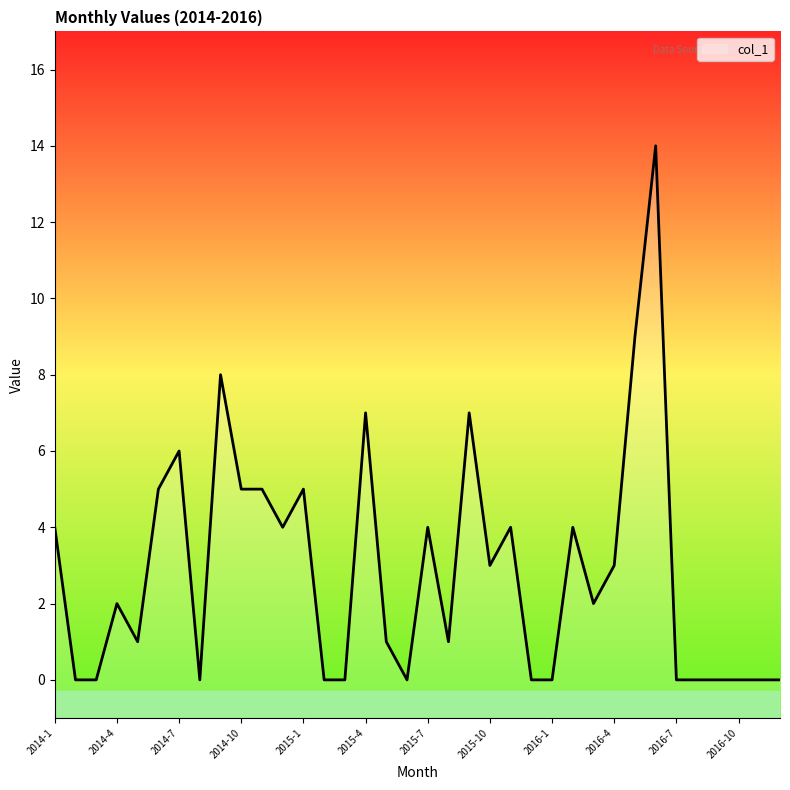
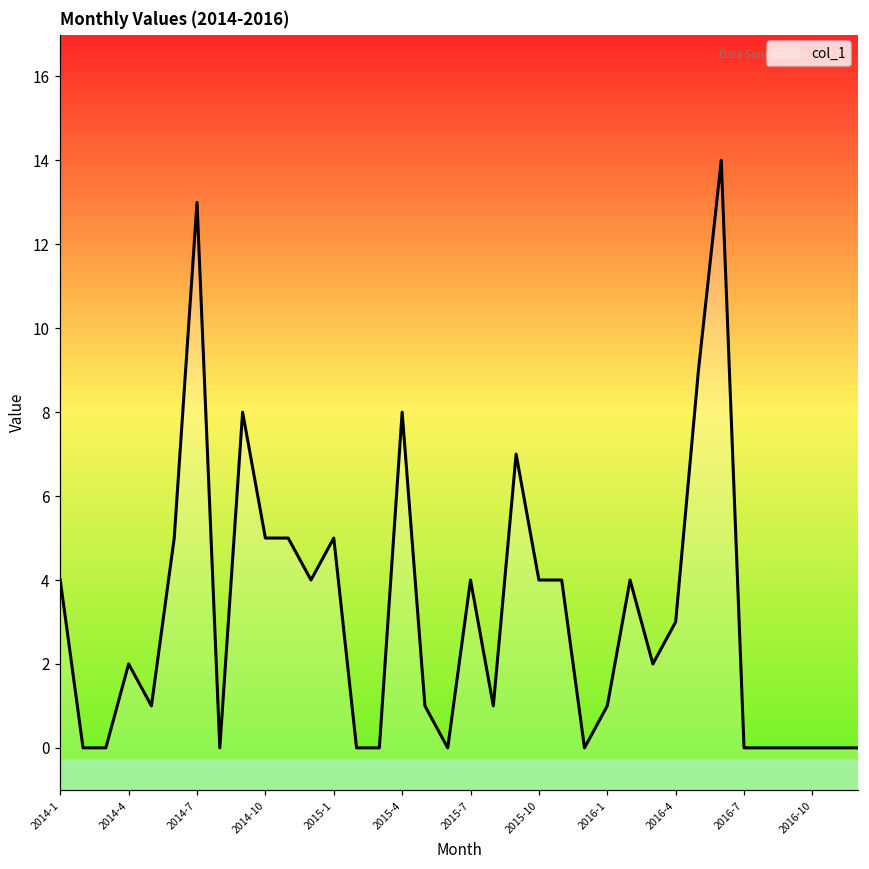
2014-7: 6 -> 13
2015-4: 7 -> 8
2015-10: 3 -> 4
2016-1: 0 -> 1
